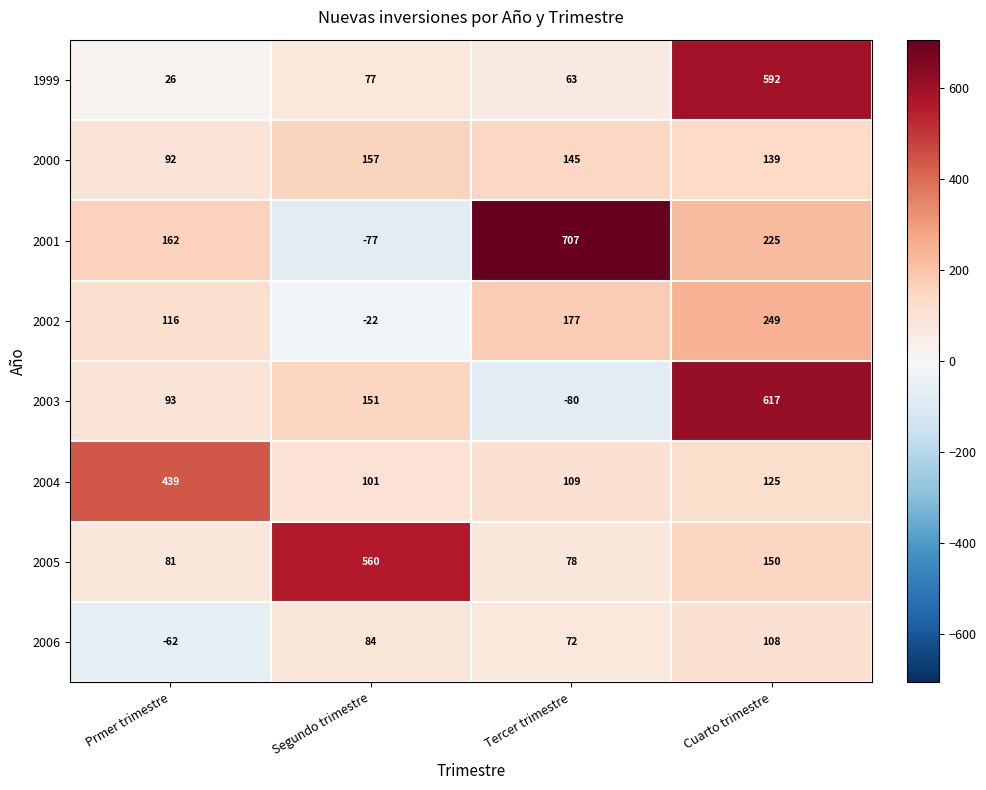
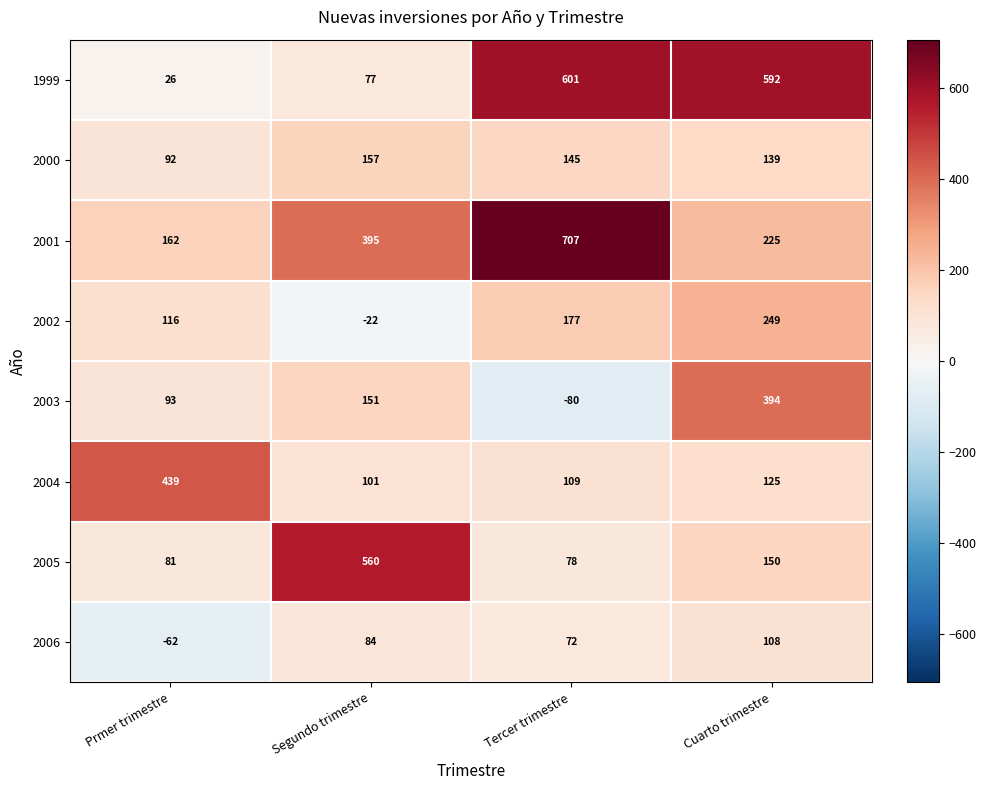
1999, Tercer trimestre: 63 -> 601
2001, Segundo trimestre: -77 -> 395
2003, Cuarto trimestre: 617 -> 394
